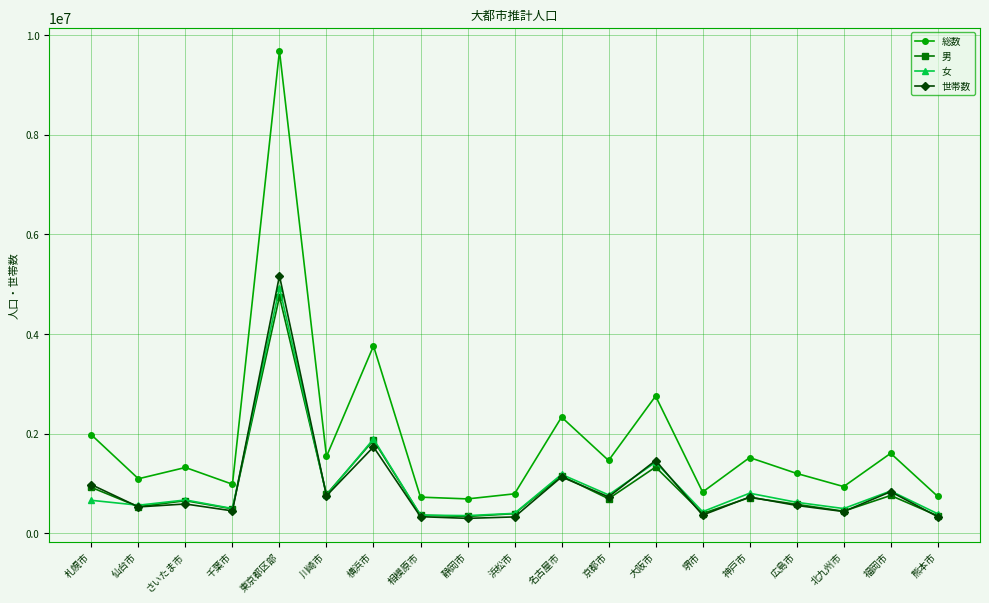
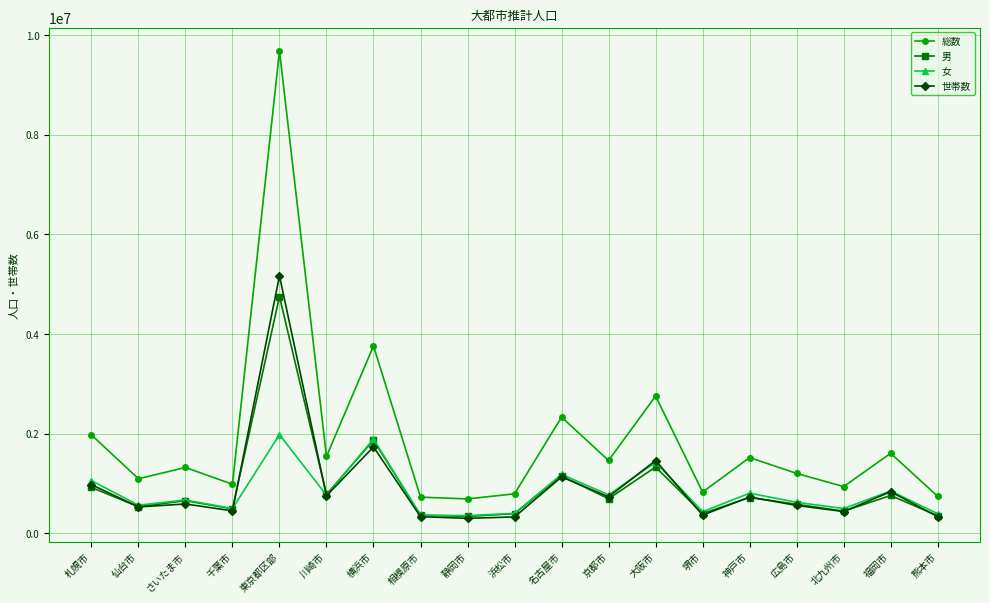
女, 札幌市: 700000 -> 1100000
女, 東京都区部: 4900000 -> 2000000
